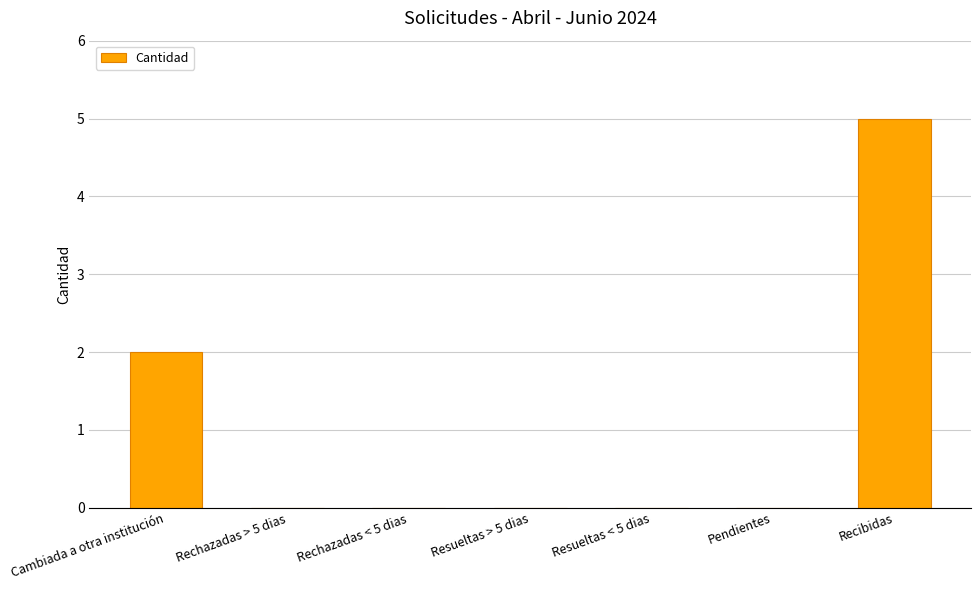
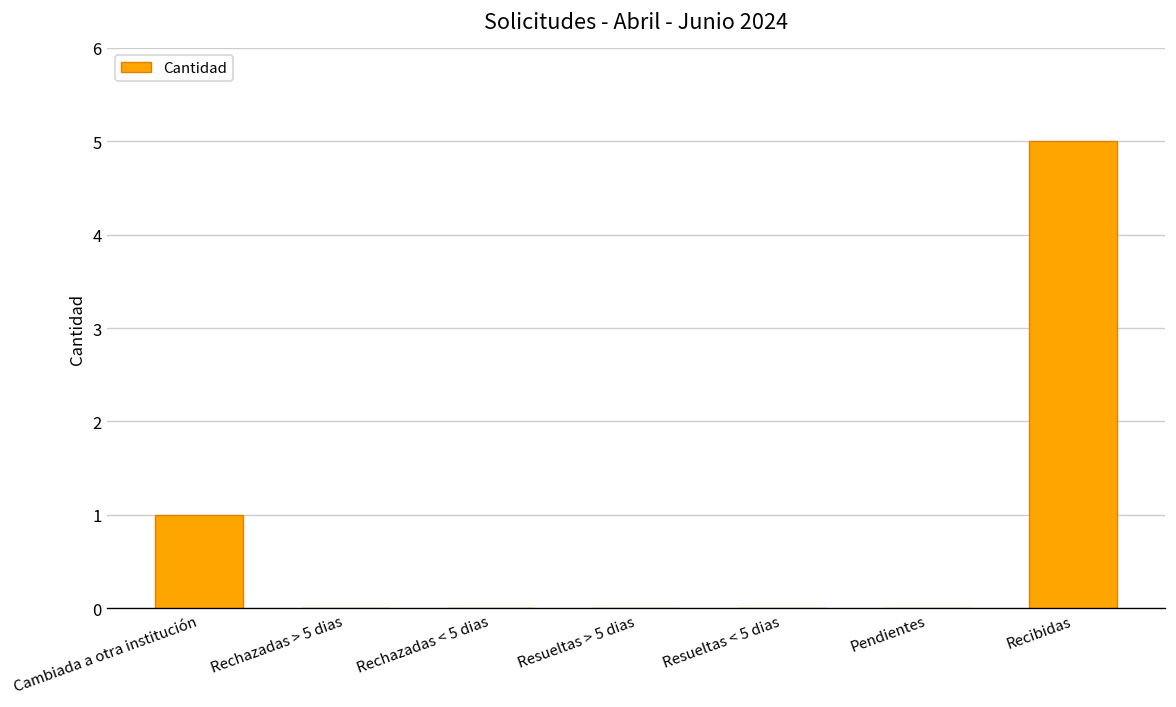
Cambiada a otra institución: 2 -> 1
